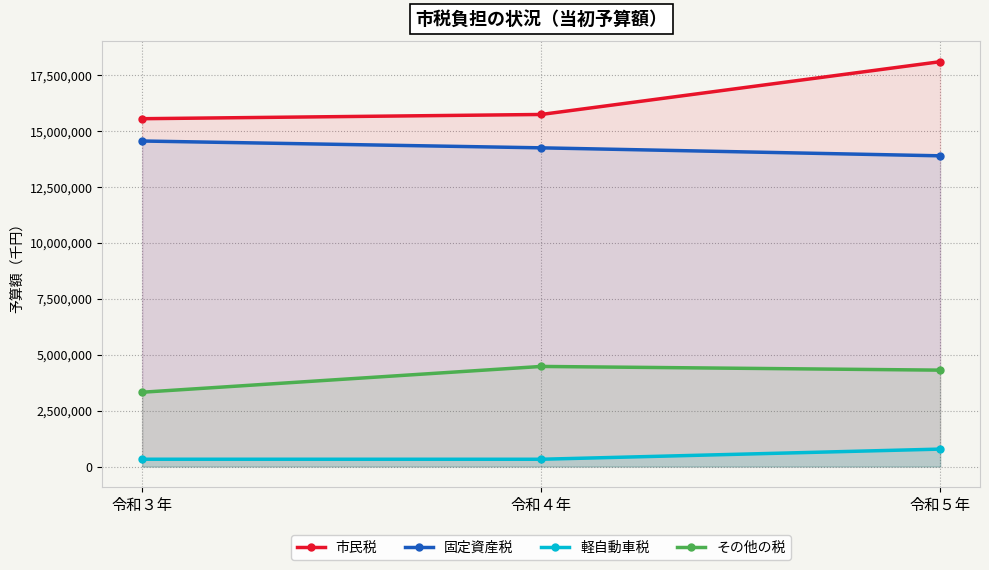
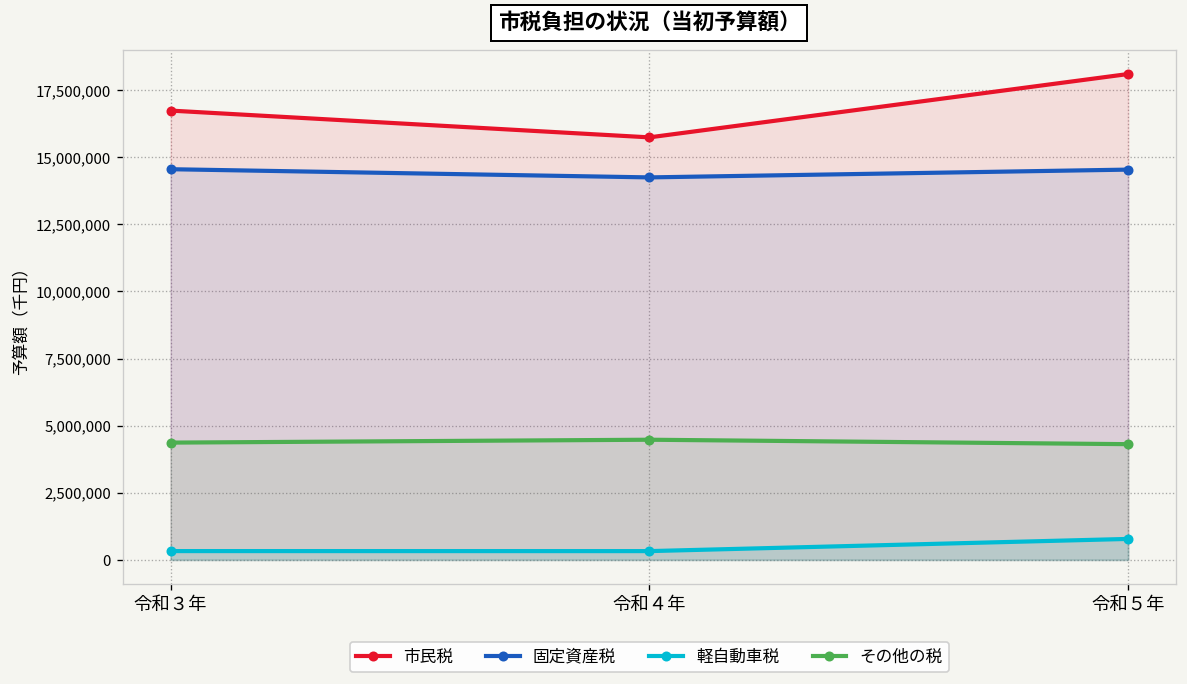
市民税, 令和３年: 15,600,000 -> 16,700,000
その他の税, 令和３年: 3,300,000 -> 4,400,000
固定資産税, 令和５年: 13,900,000 -> 14,500,000
